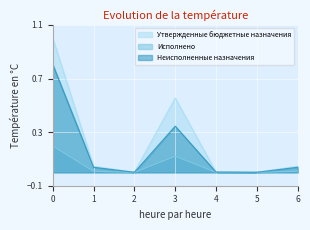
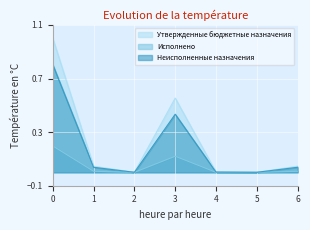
Неисполненные назначения, 3: 0.34 -> 0.43
